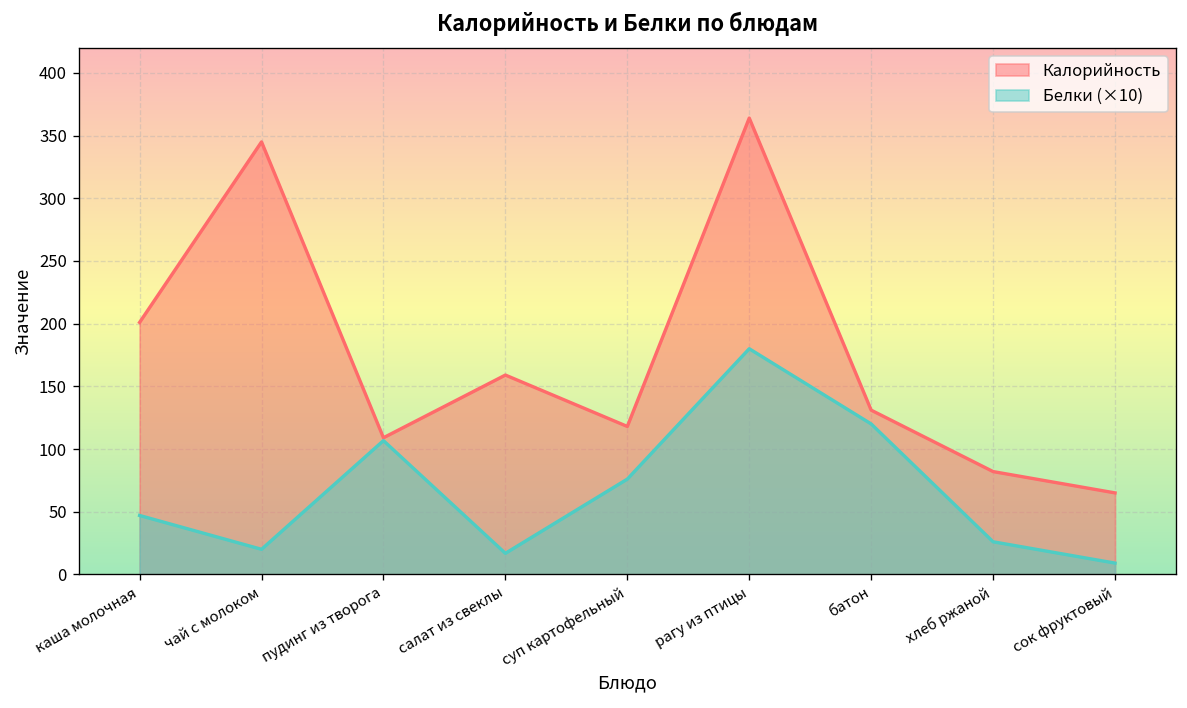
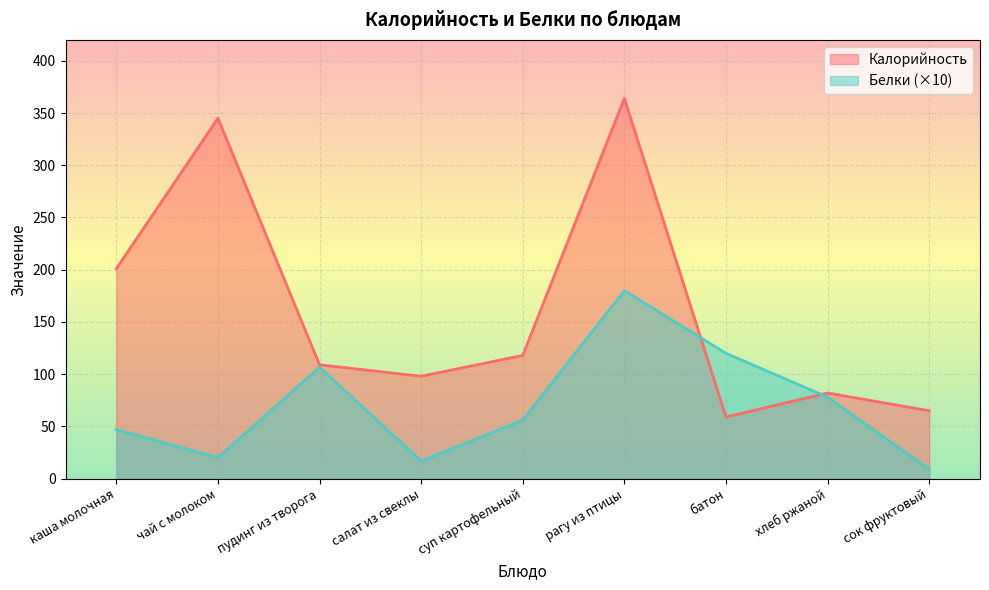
Калорийность, салат из свеклы: 159 -> 98
Белки (×10), суп картофельный: 76 -> 56
Калорийность, батон: 131 -> 59
Белки (×10), хлеб ржаной: 26 -> 78
